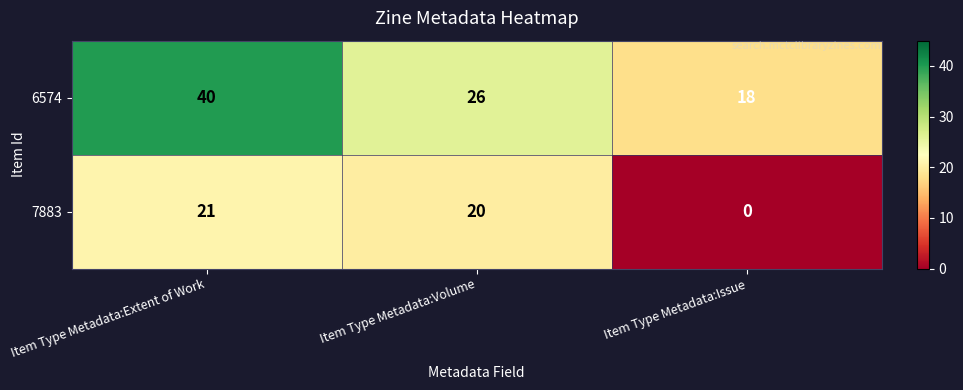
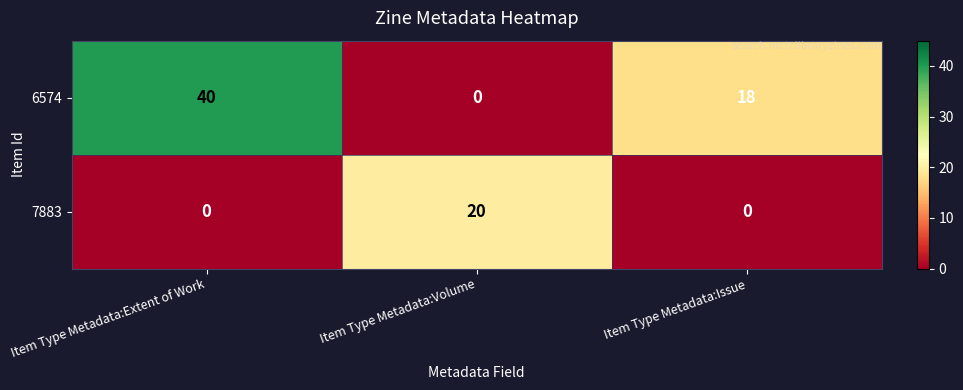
6574, Item Type Metadata:Volume: 26 -> 0
7883, Item Type Metadata:Extent of Work: 21 -> 0
